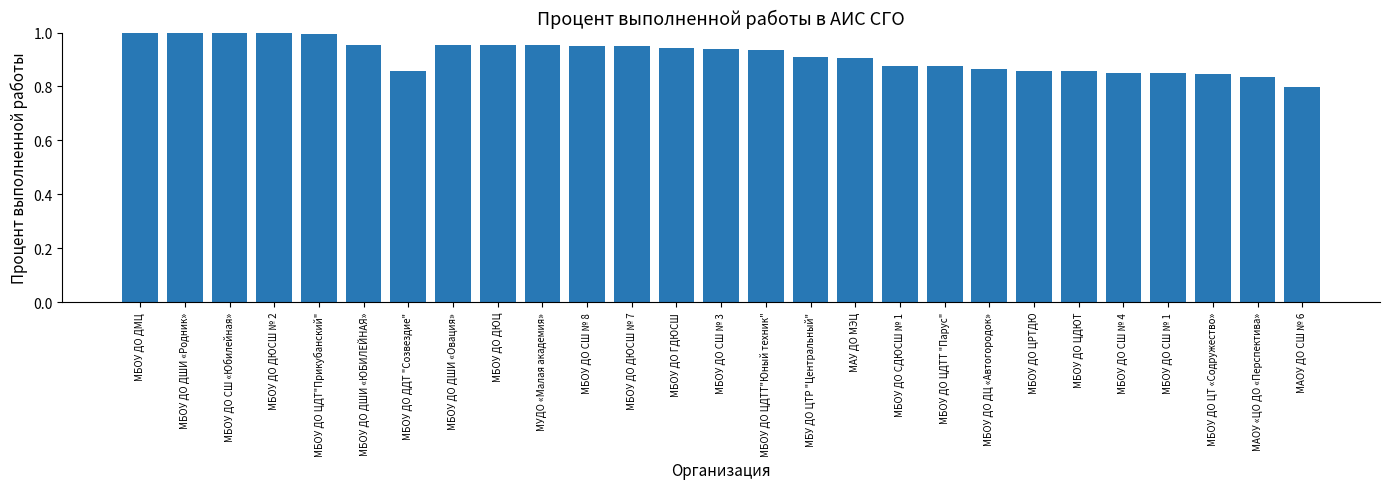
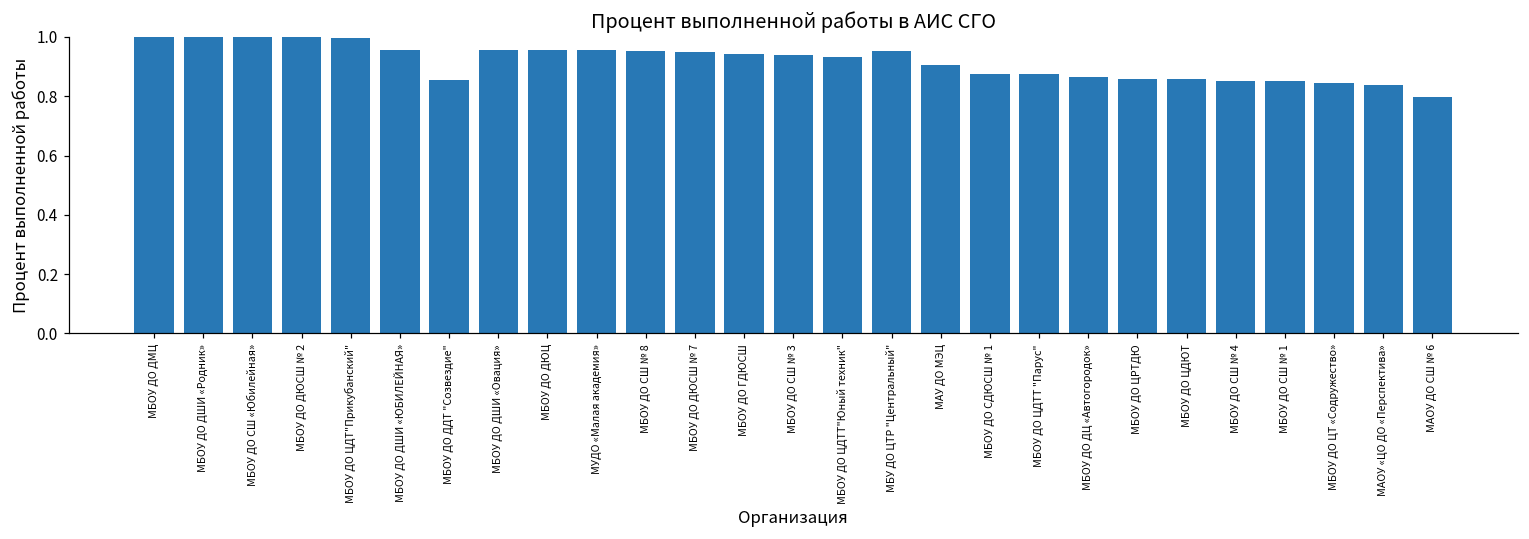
МБУ ДО ЦТР "Центральный": 0.91 -> 0.95
